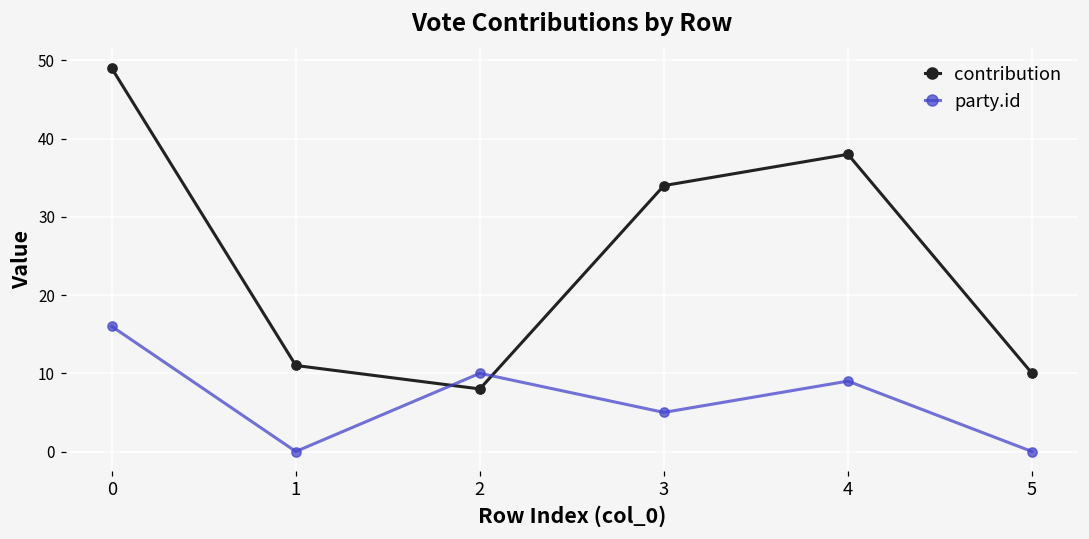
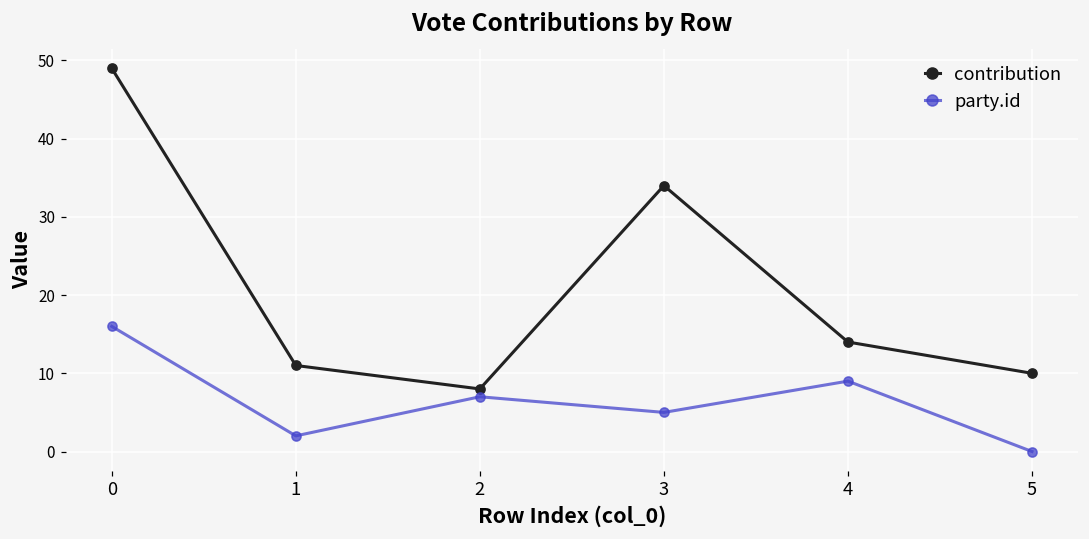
party.id, 1: 0 -> 2
party.id, 2: 10 -> 7
contribution, 4: 38 -> 14
